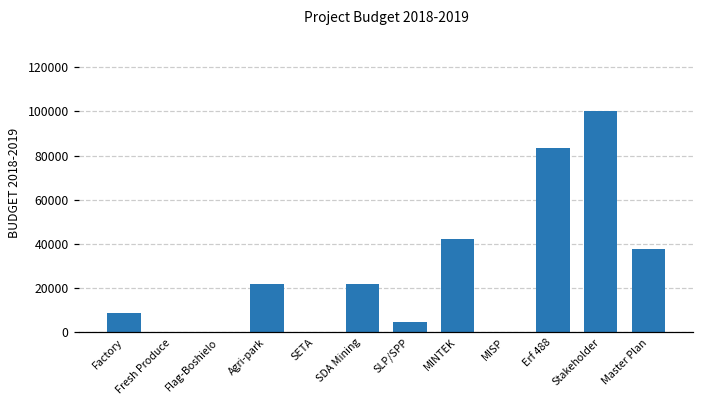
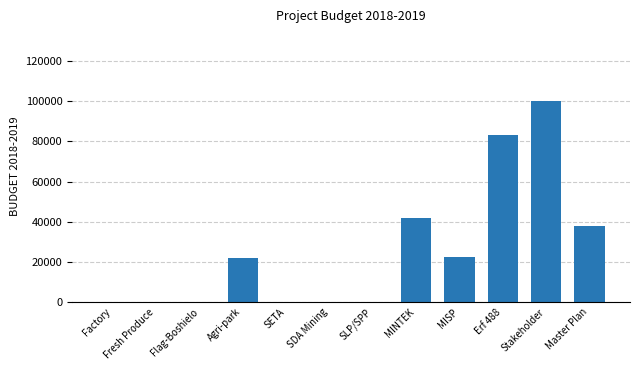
Factory: 8000 -> 0
SDA Mining: 22000 -> 0
SLP/SPP: 4000 -> 0
MISP: 0 -> 22000
